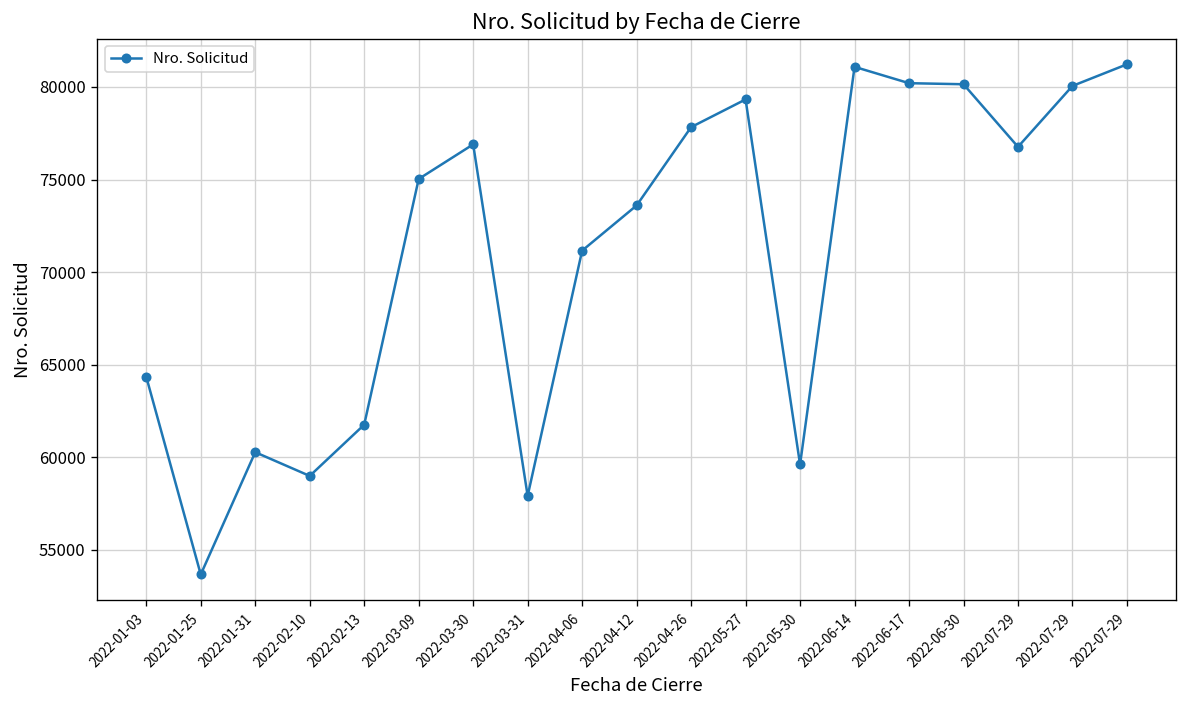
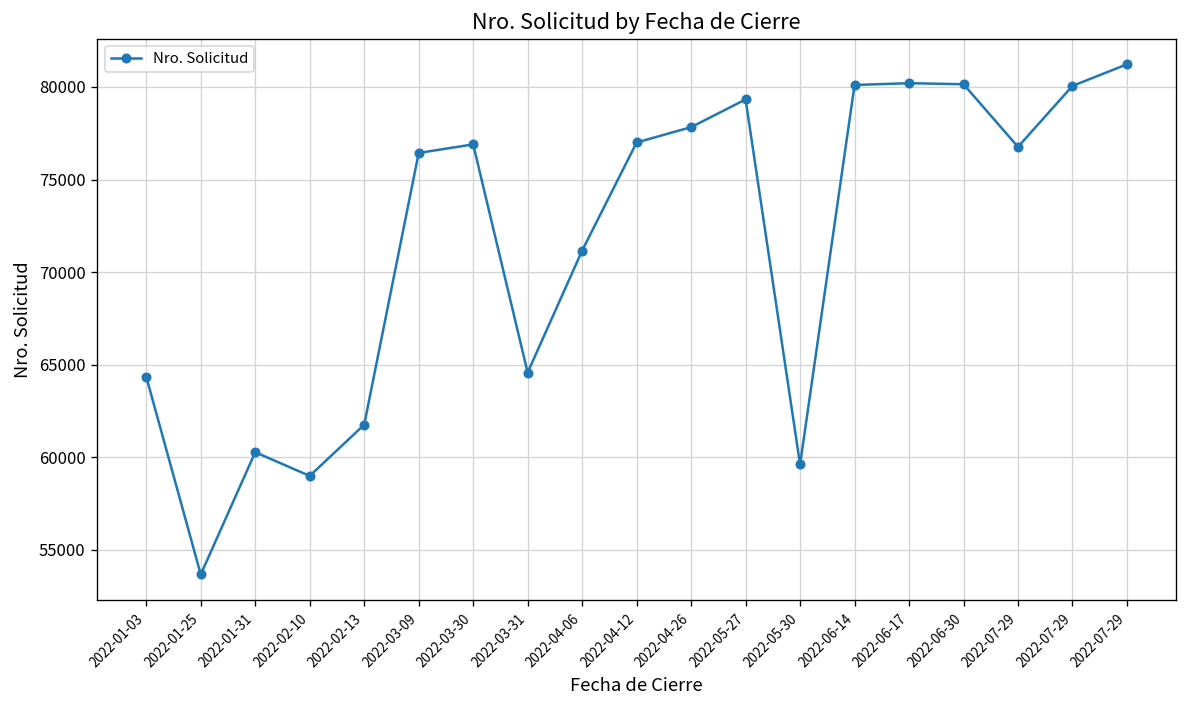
2022-03-09: 75000 -> 76400
2022-03-31: 57900 -> 64600
2022-04-12: 73600 -> 77000
2022-06-14: 81100 -> 80100
